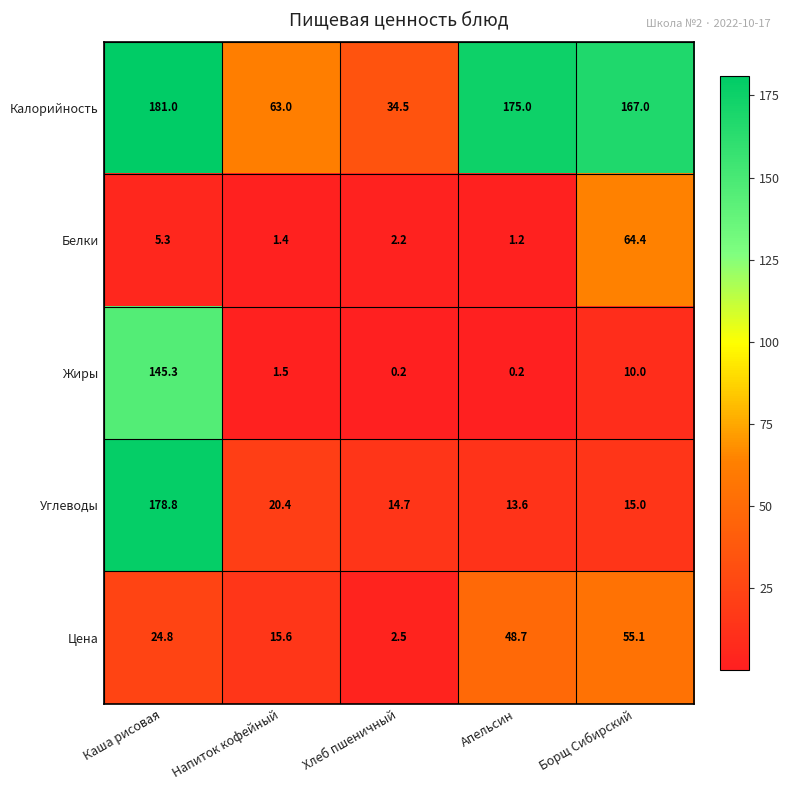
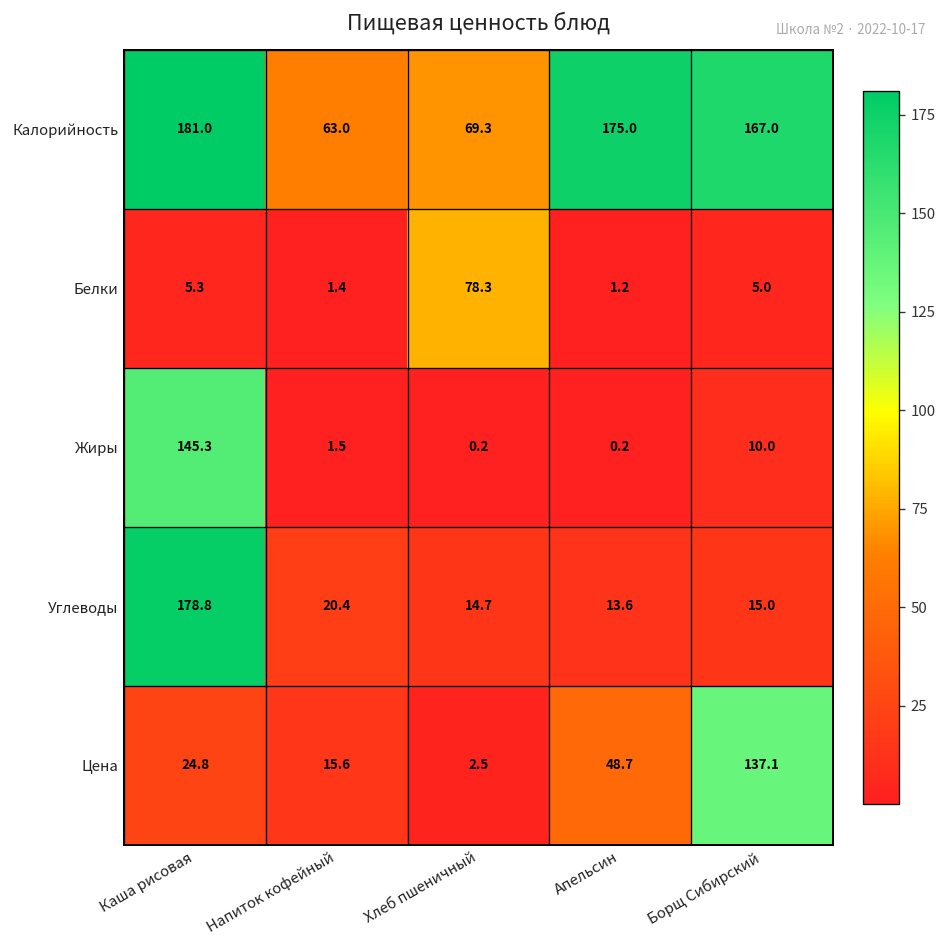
Калорийность, Хлеб пшеничный: 34.5 -> 69.3
Белки, Хлеб пшеничный: 2.2 -> 78.3
Белки, Борщ Сибирский: 64.4 -> 5.0
Цена, Борщ Сибирский: 55.1 -> 137.1
